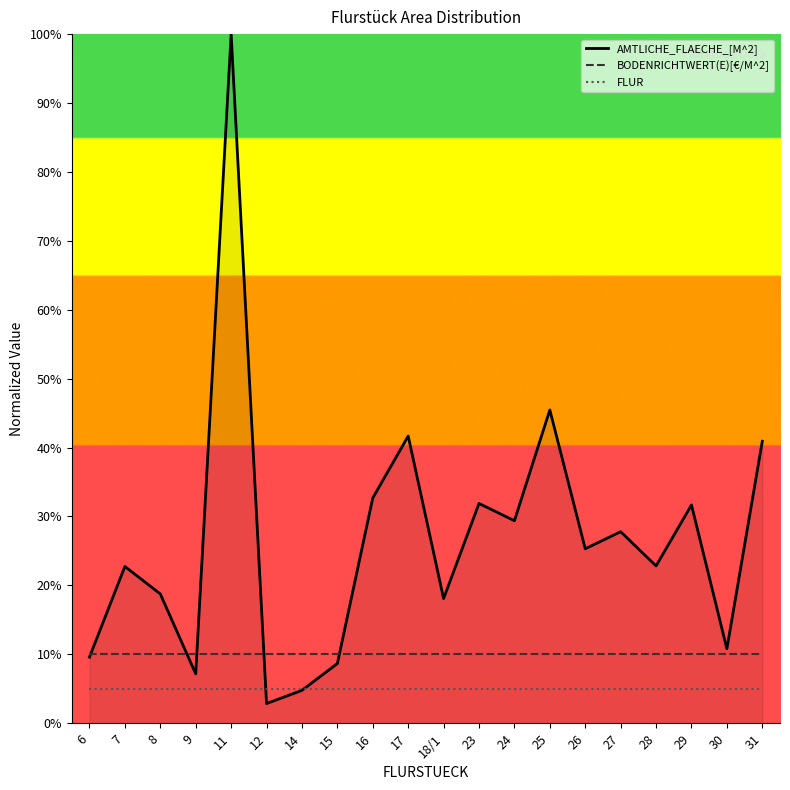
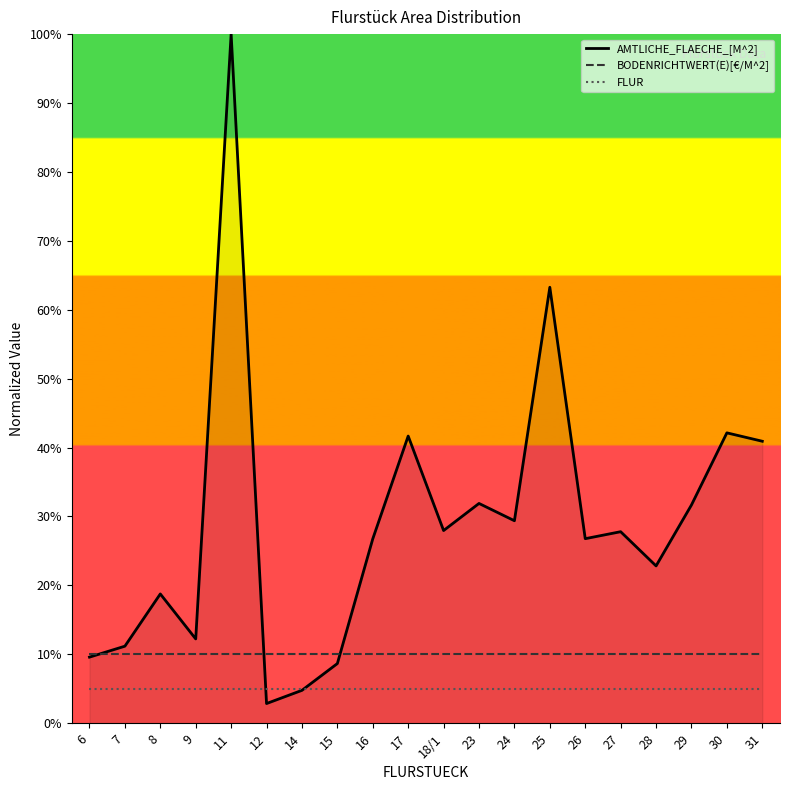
AMTLICHE_FLAECHE_[M^2], 7: 23% -> 11%
AMTLICHE_FLAECHE_[M^2], 9: 7% -> 12%
AMTLICHE_FLAECHE_[M^2], 16: 33% -> 27%
AMTLICHE_FLAECHE_[M^2], 18/1: 18% -> 28%
AMTLICHE_FLAECHE_[M^2], 25: 45% -> 63%
AMTLICHE_FLAECHE_[M^2], 26: 25% -> 27%
AMTLICHE_FLAECHE_[M^2], 30: 11% -> 42%
